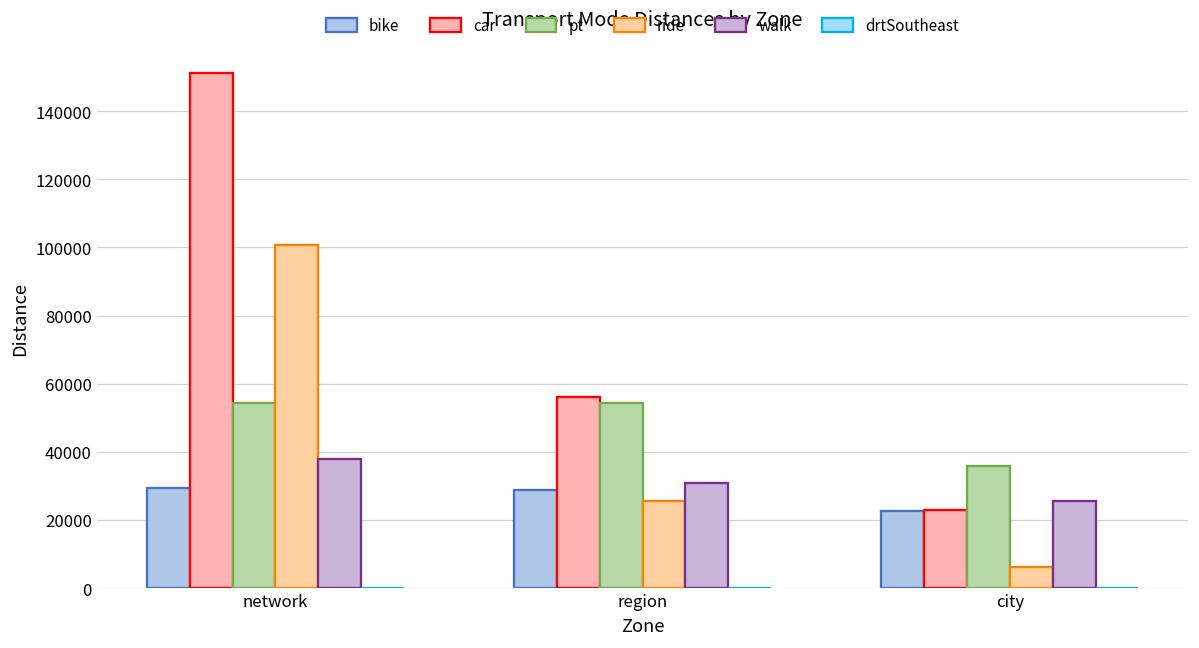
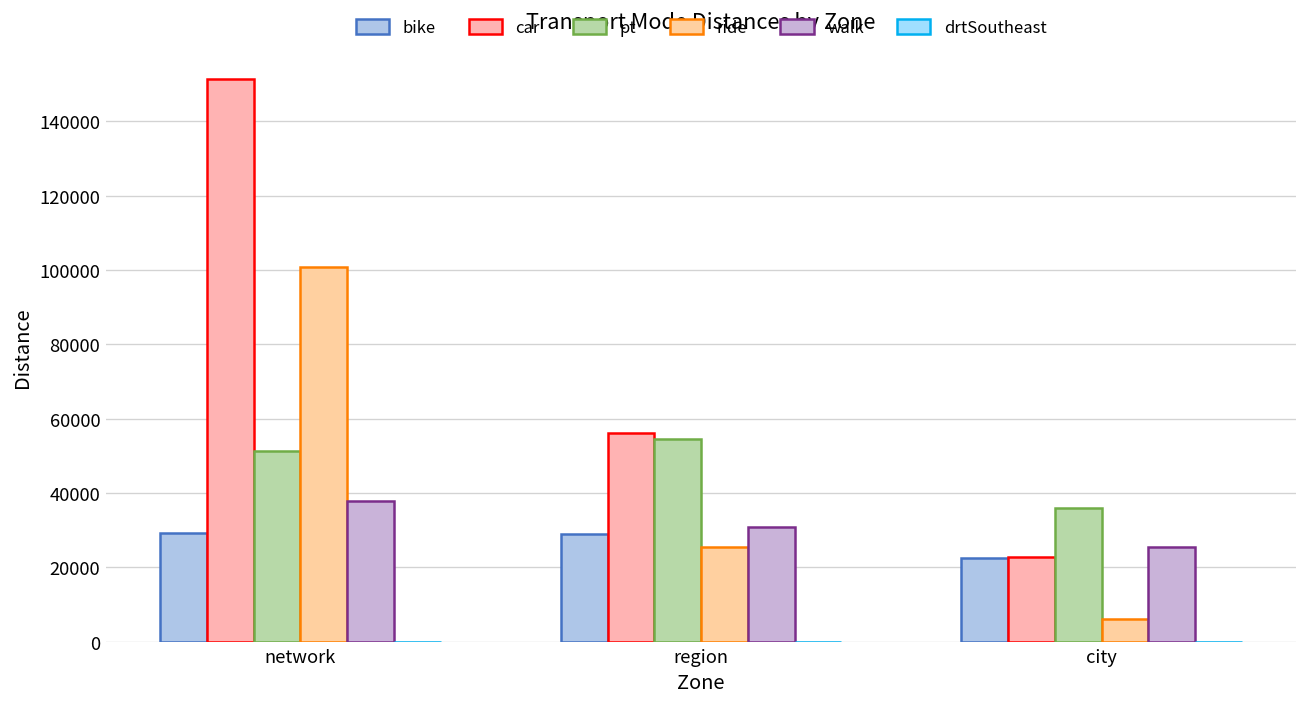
pt, network: 54000 -> 51000
